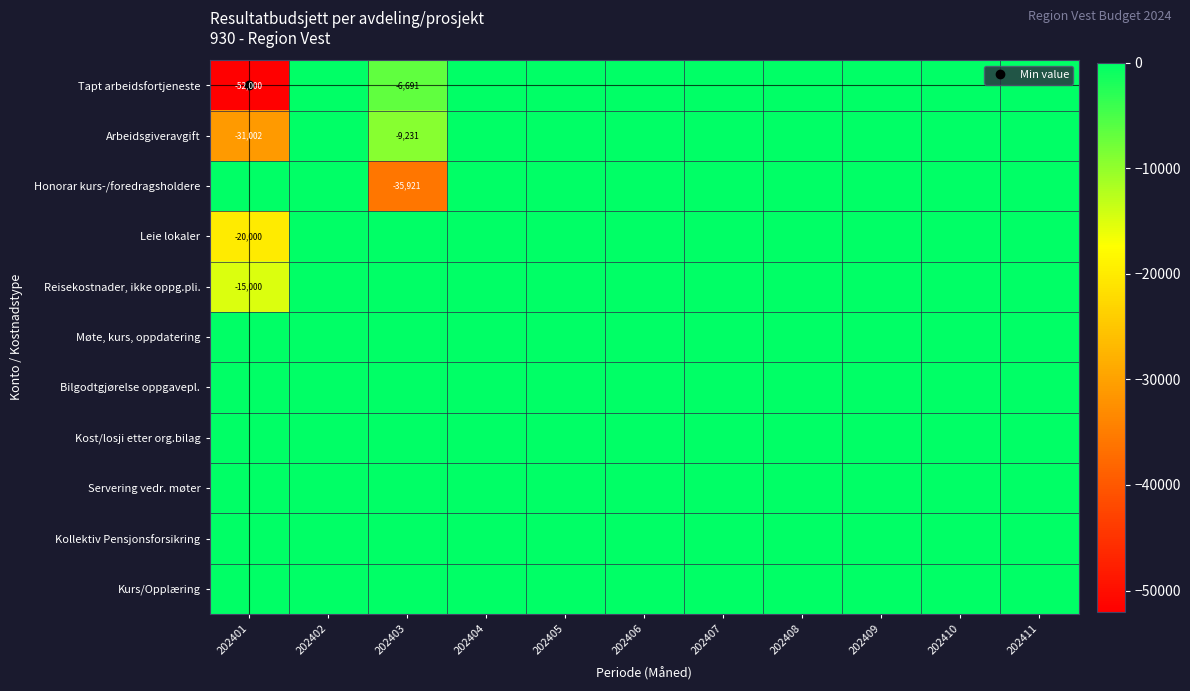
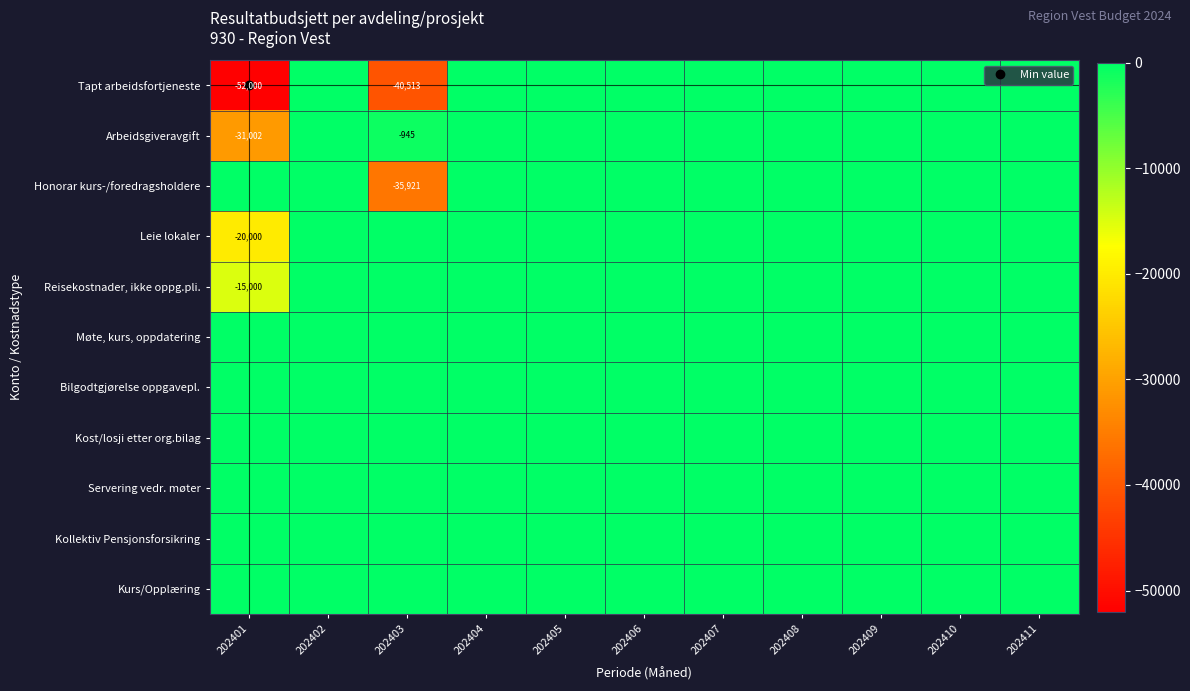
Tapt arbeidsfortjeneste, 202403: -6,691 -> -40,513
Arbeidsgiveravgift, 202403: -9,231 -> -945
